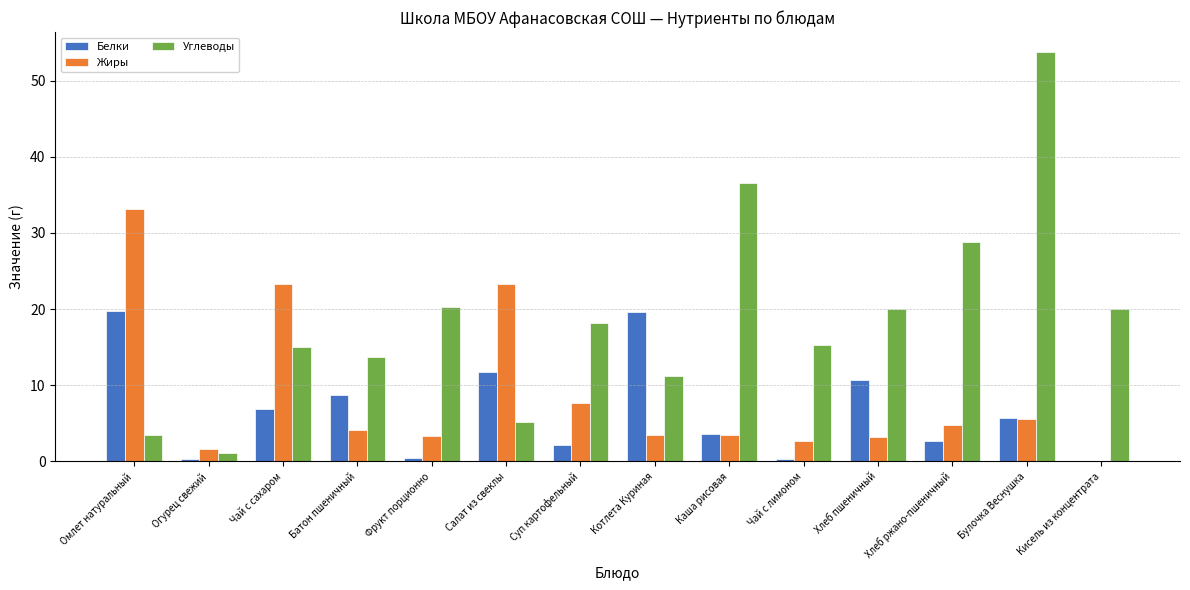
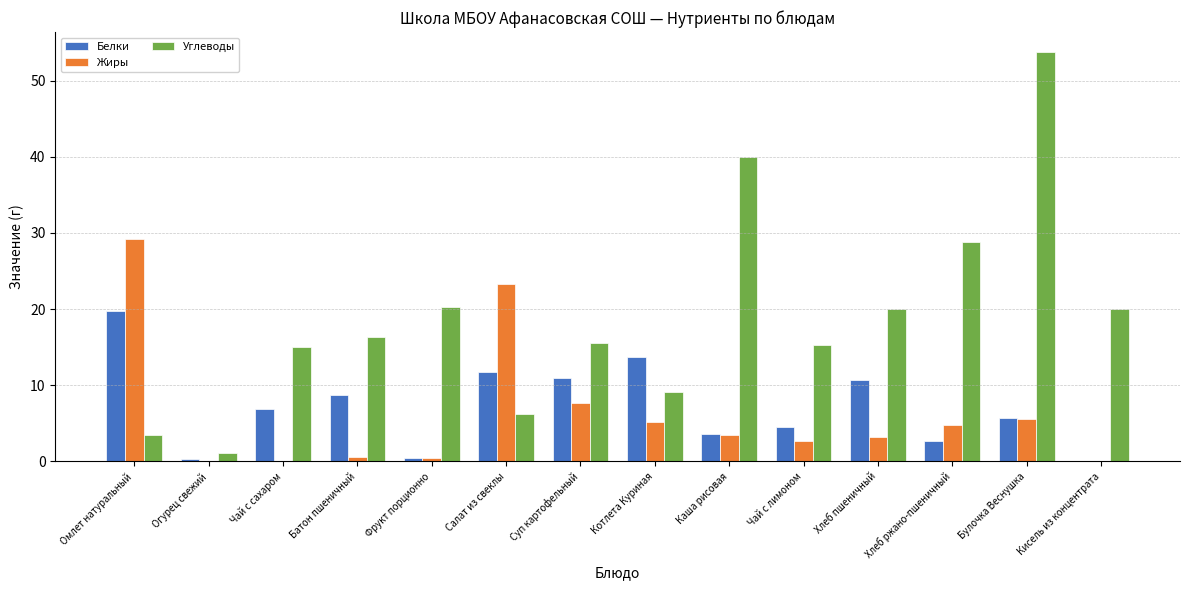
Жиры, Омлет натуральный: 33 -> 29
Жиры, Огурец свежий: 2 -> 0
Жиры, Чай с сахаром: 23 -> 0
Жиры, Батон пшеничный: 4 -> 1
Углеводы, Батон пшеничный: 14 -> 16
Жиры, Фрукт порционно: 3 -> 0
Углеводы, Салат из свеклы: 5 -> 6
Белки, Суп картофельный: 2 -> 11
Углеводы, Суп картофельный: 18 -> 16
Белки, Котлета Куриная: 20 -> 14
Жиры, Котлета Куриная: 4 -> 5
Углеводы, Котлета Куриная: 11 -> 9
Углеводы, Каша рисовая: 37 -> 40
Белки, Чай с лимоном: 0 -> 4
